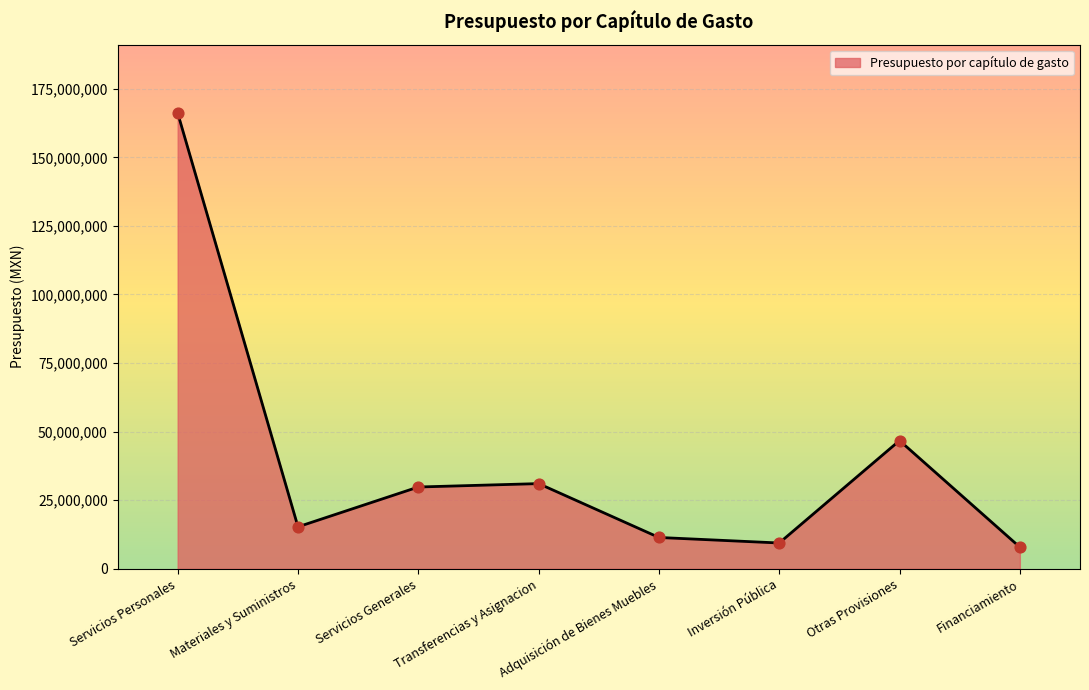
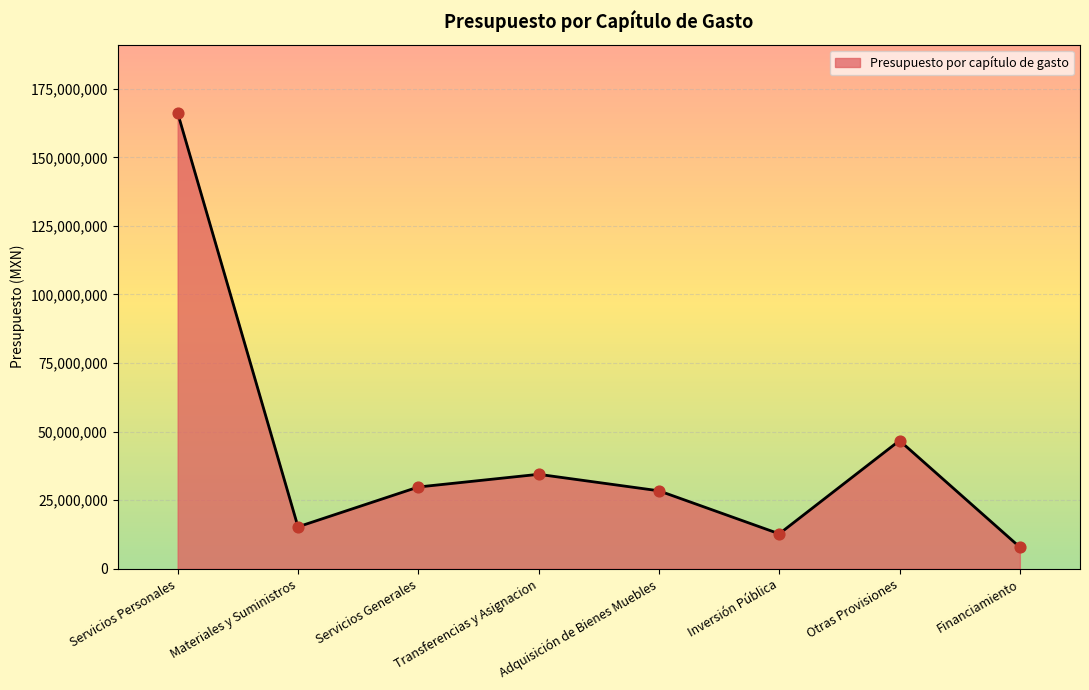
Transferencias y Asignacion: 31,000,000 -> 34,000,000
Adquisición de Bienes Muebles: 11,000,000 -> 28,000,000
Inversión Pública: 9,000,000 -> 13,000,000
